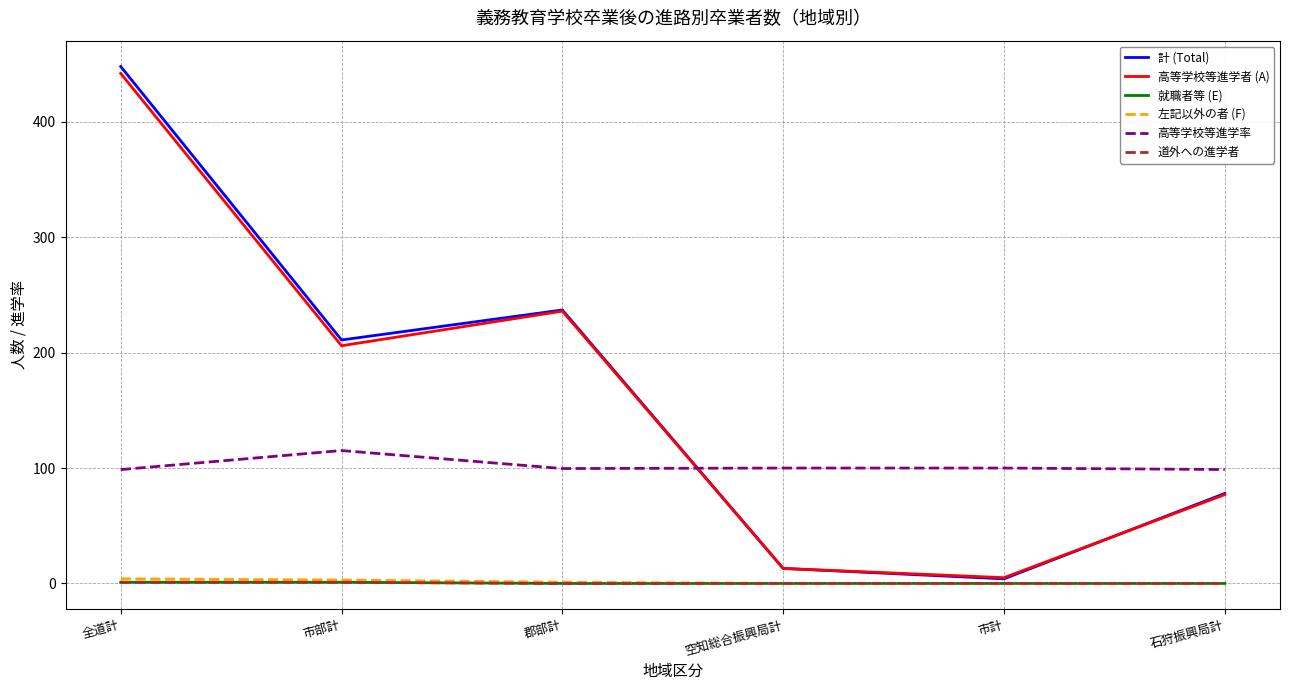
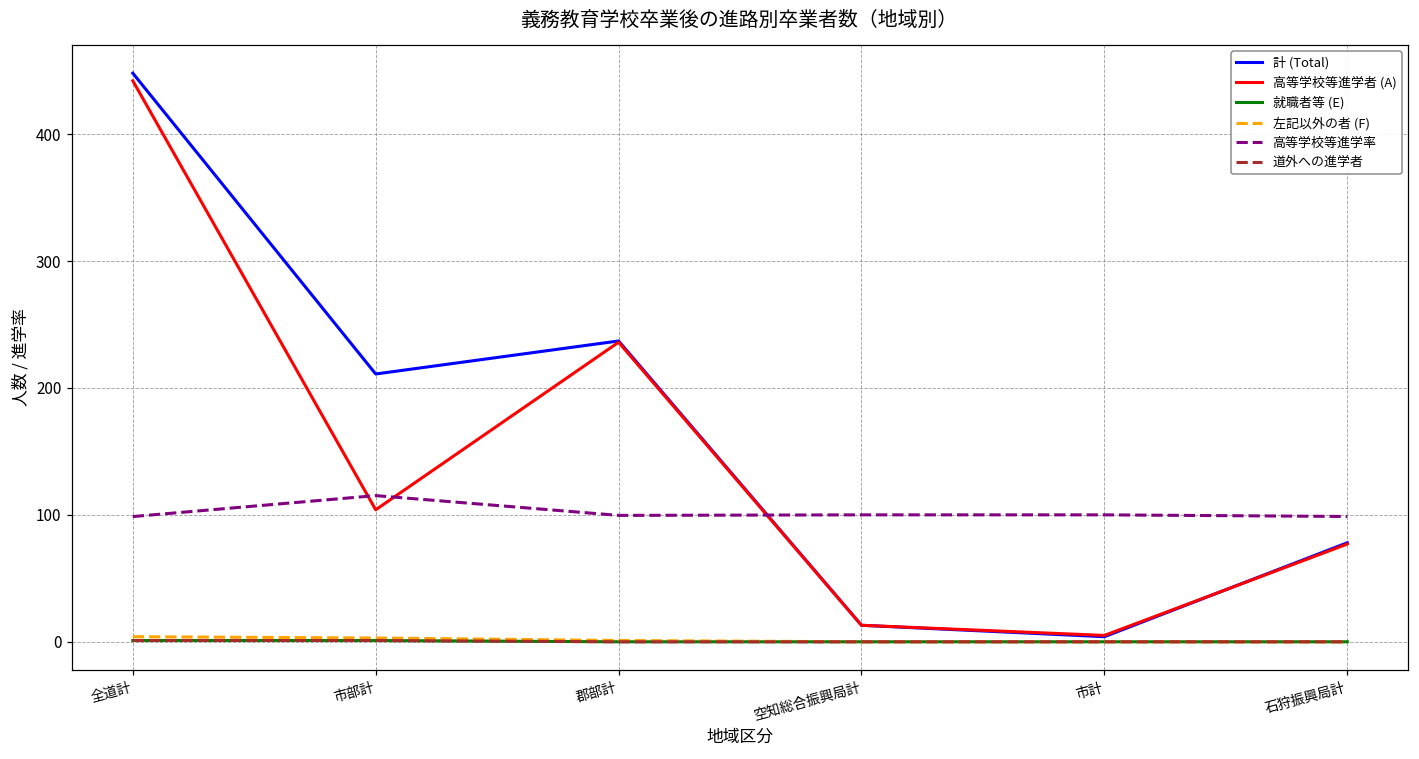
高等学校等進学者 (A), 市部計: 206 -> 104
